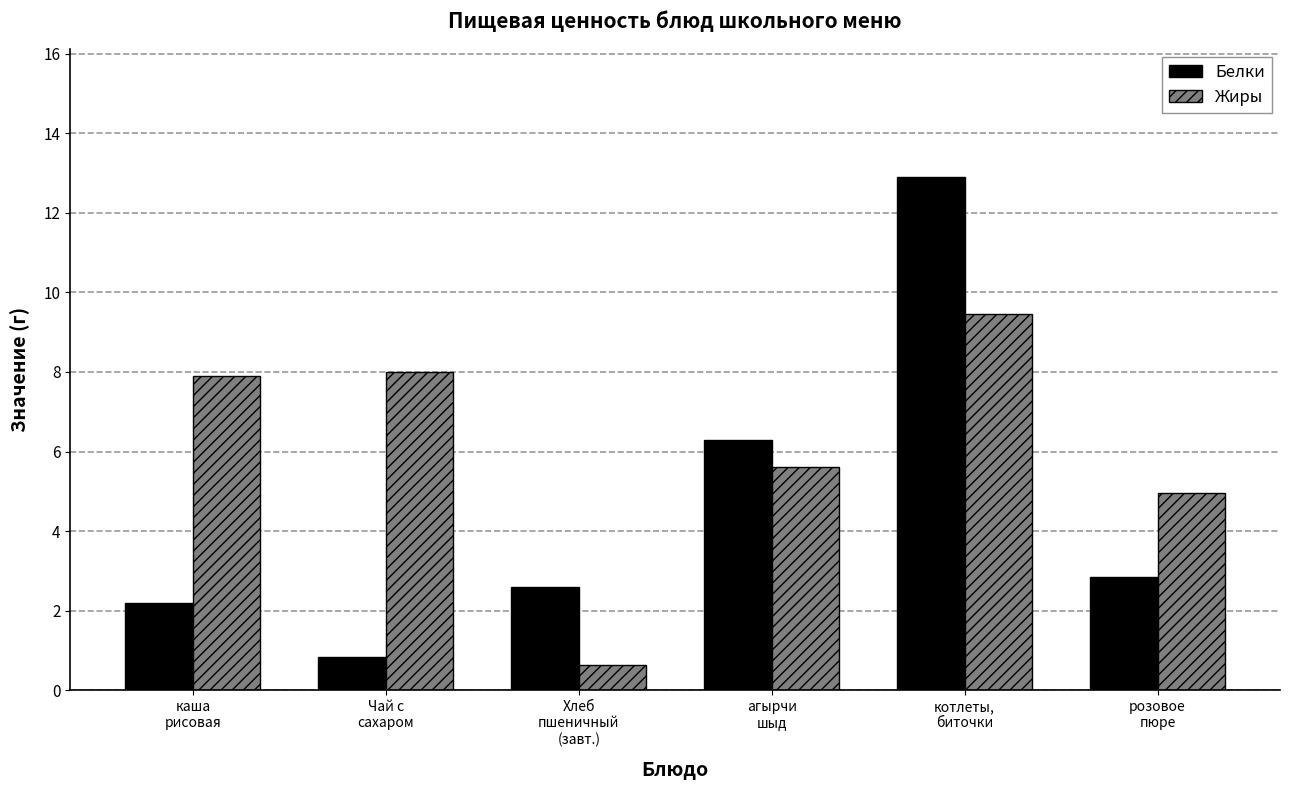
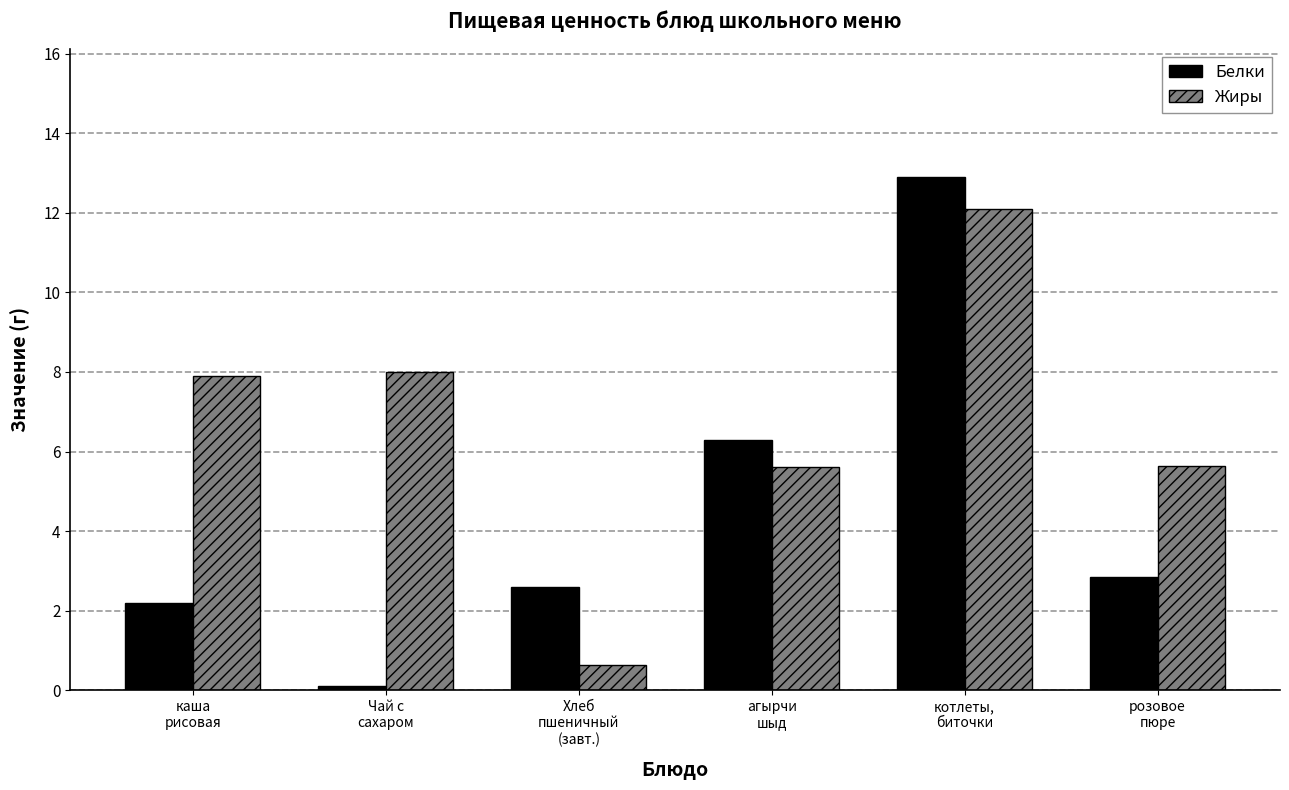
Белки, Чай с сахаром: 0.8 -> 0.1
Жиры, котлеты, биточки: 9.5 -> 12.1
Жиры, розовое пюре: 5.0 -> 5.6
